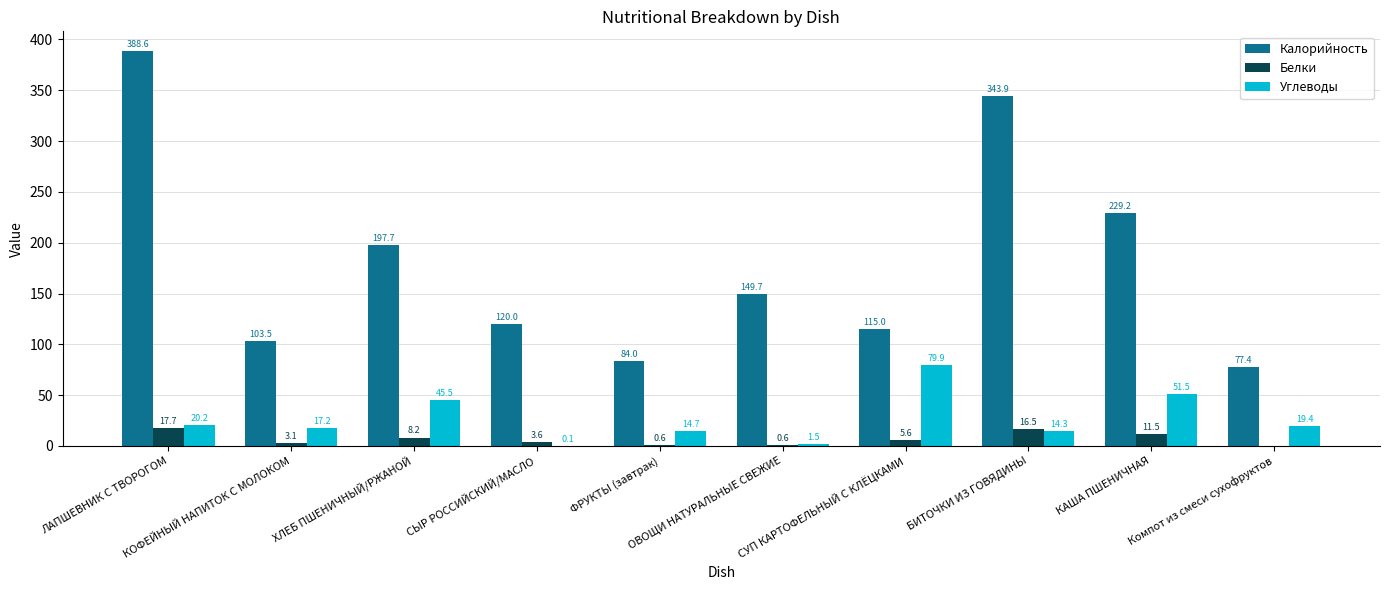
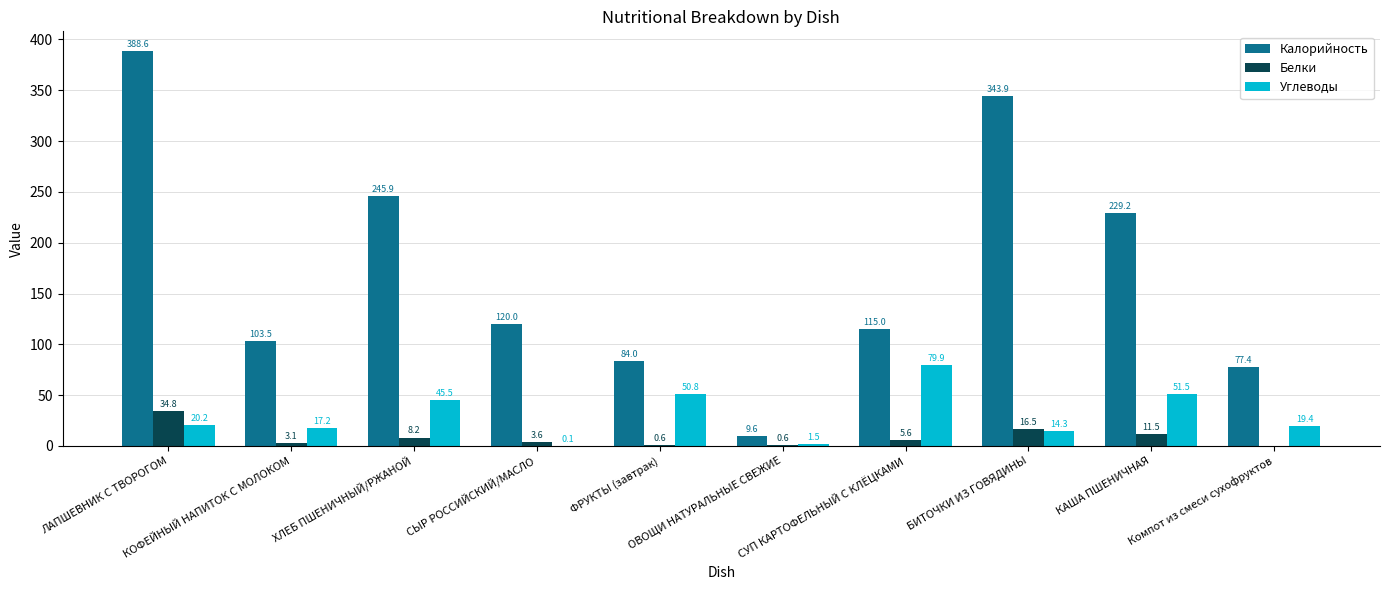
Белки, ЛАПШЕВНИК С ТВОРОГОМ: 17.7 -> 34.8
Калорийность, ХЛЕБ ПШЕНИЧНЫЙ/РЖАНОЙ: 197.7 -> 245.9
Углеводы, ФРУКТЫ (завтрак): 14.7 -> 50.8
Калорийность, ОВОЩИ НАТУРАЛЬНЫЕ СВЕЖИЕ: 149.7 -> 9.6
